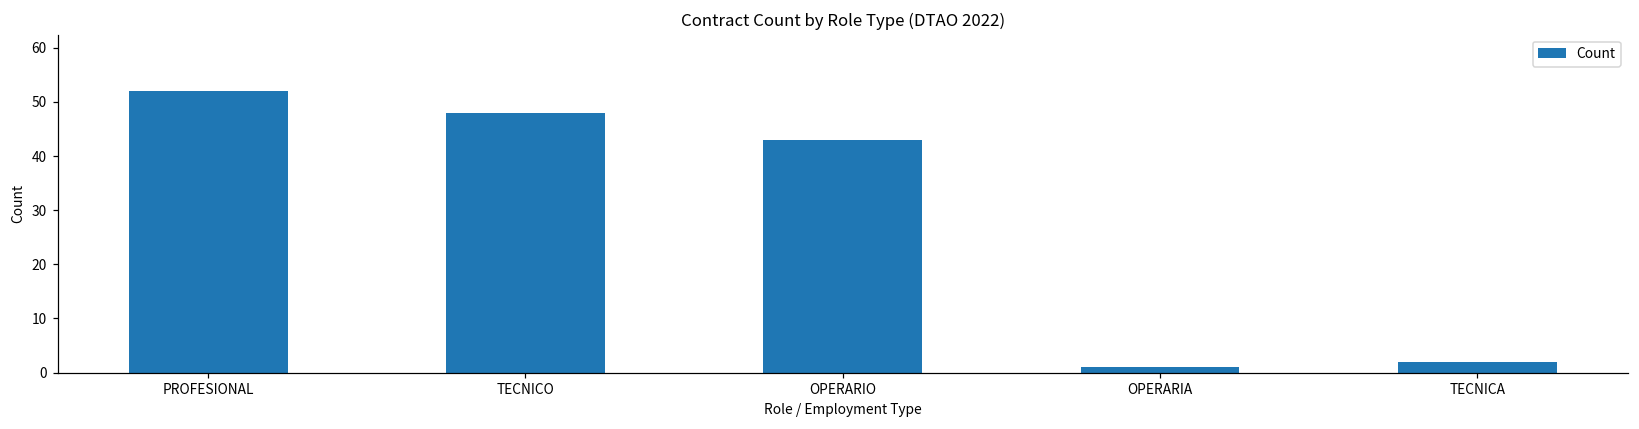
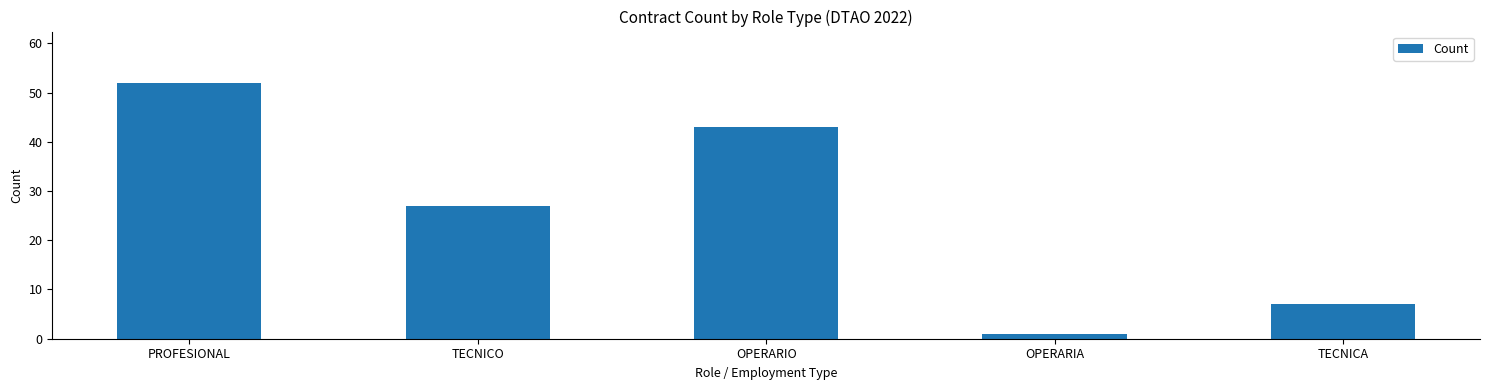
TECNICO: 48 -> 27
TECNICA: 2 -> 7
